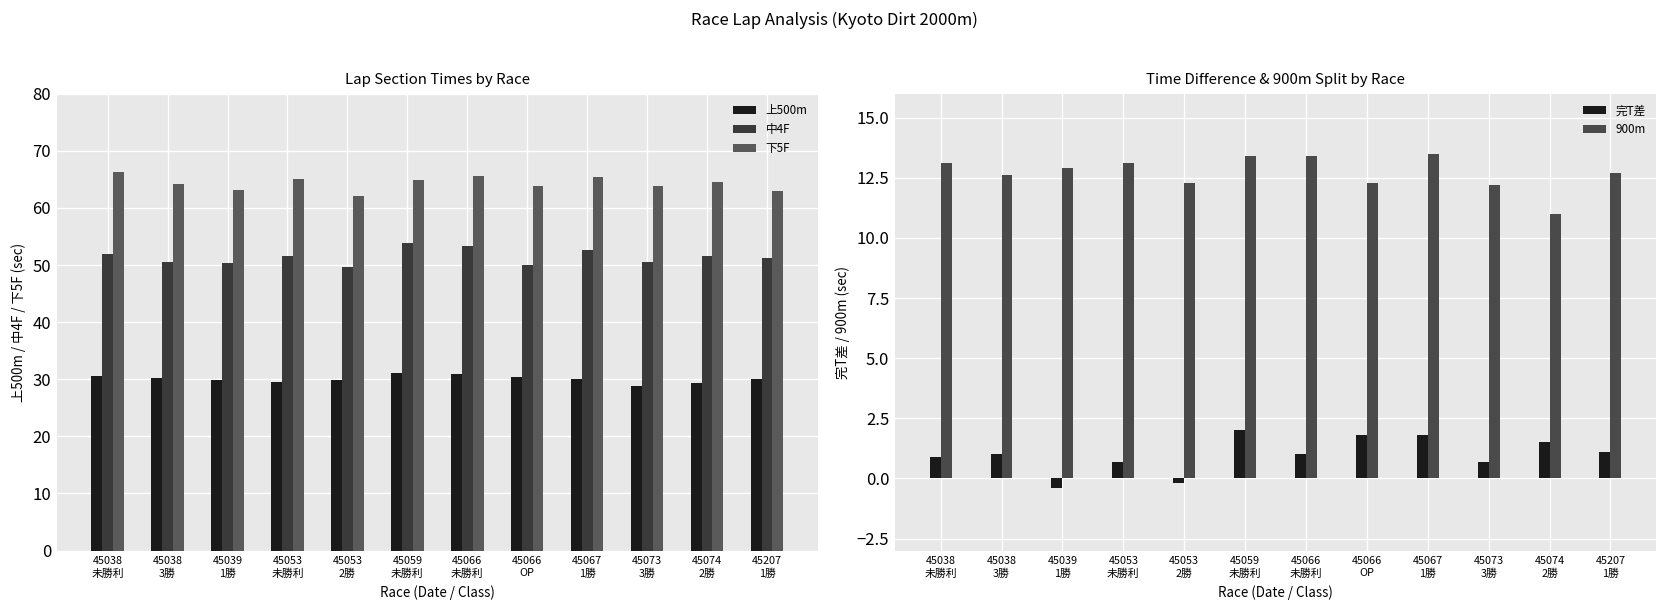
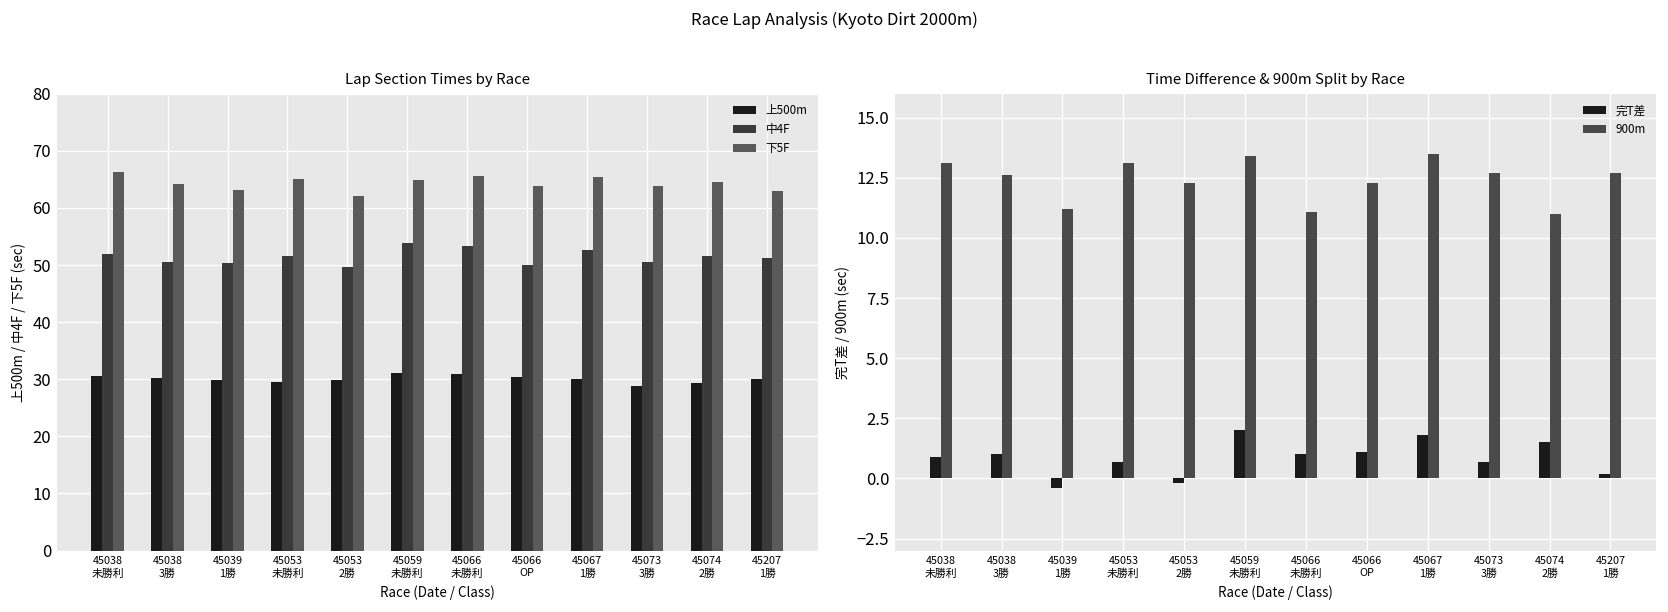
Time Difference & 900m Split by Race, 900m, 45039 1勝: 12.9 -> 11.2
Time Difference & 900m Split by Race, 900m, 45066 未勝利: 13.4 -> 11.1
Time Difference & 900m Split by Race, 完T差, 45066 OP: 1.8 -> 1.1
Time Difference & 900m Split by Race, 900m, 45073 3勝: 12.2 -> 12.7
Time Difference & 900m Split by Race, 完T差, 45207 1勝: 1.1 -> 0.2
